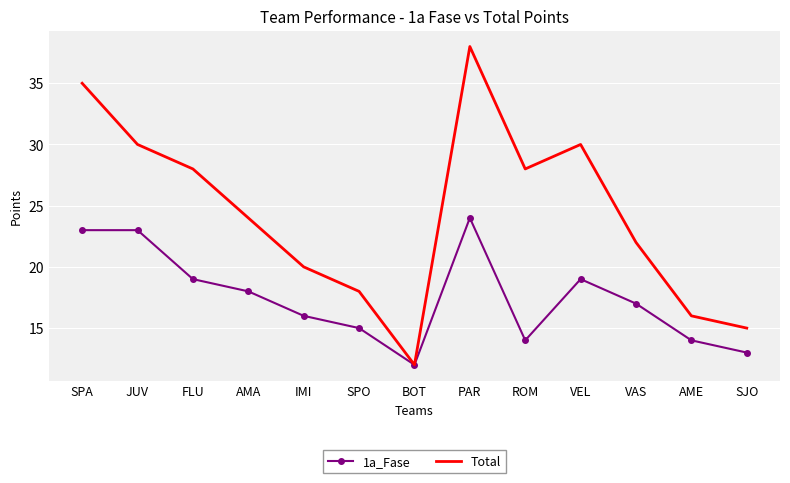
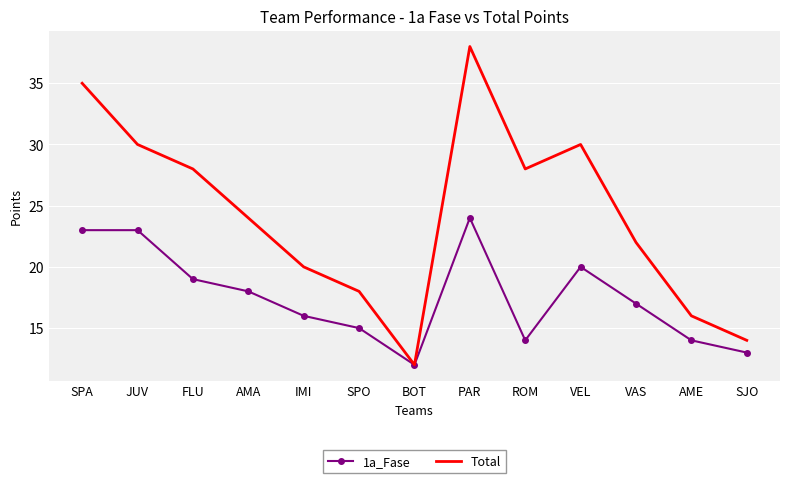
1a_Fase, VEL: 19 -> 20
Total, SJO: 15 -> 14
